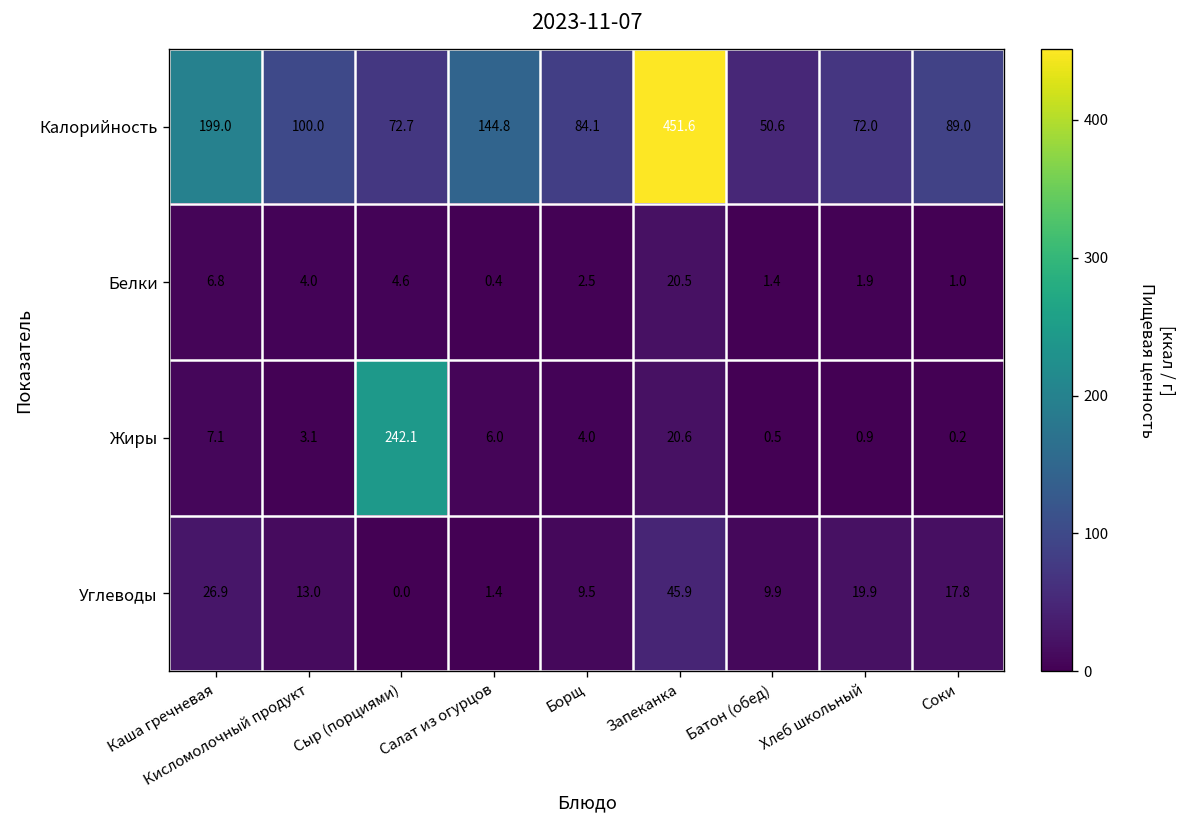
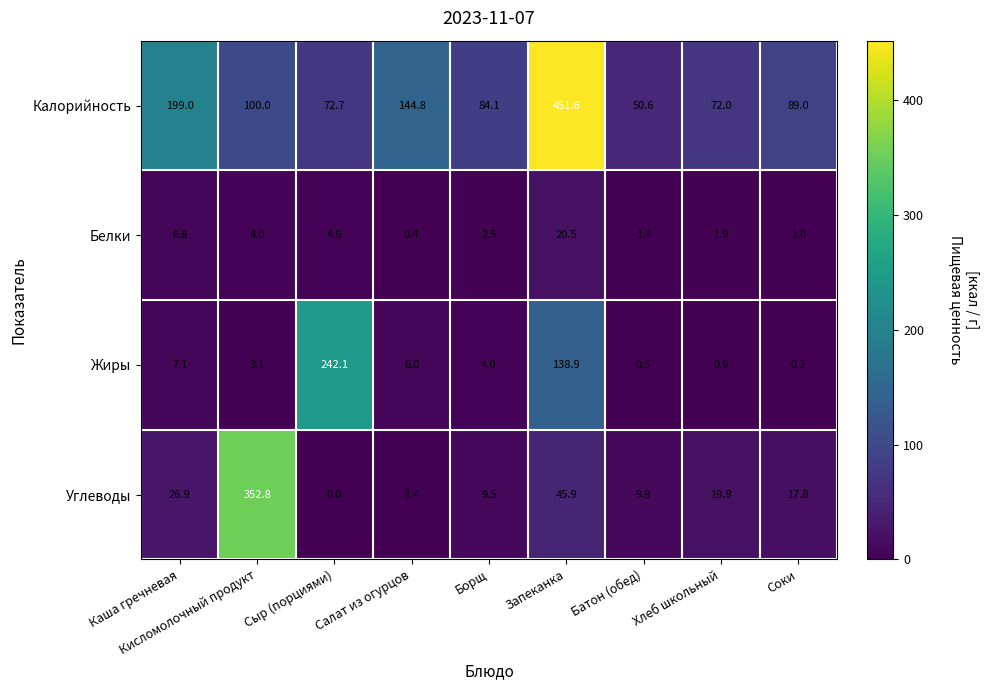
Жиры, Запеканка: 20.6 -> 138.9
Углеводы, Кисломолочный продукт: 13.0 -> 352.8
